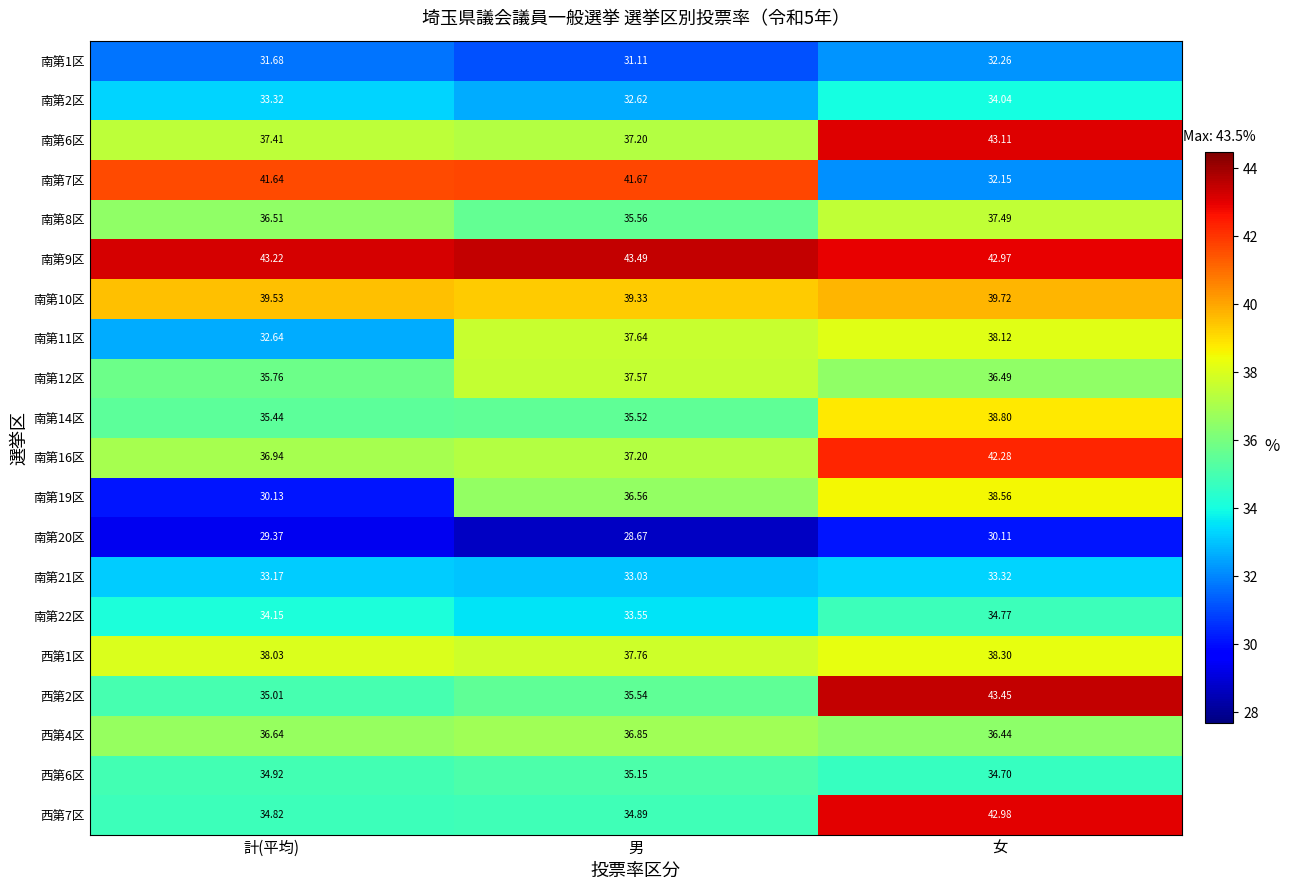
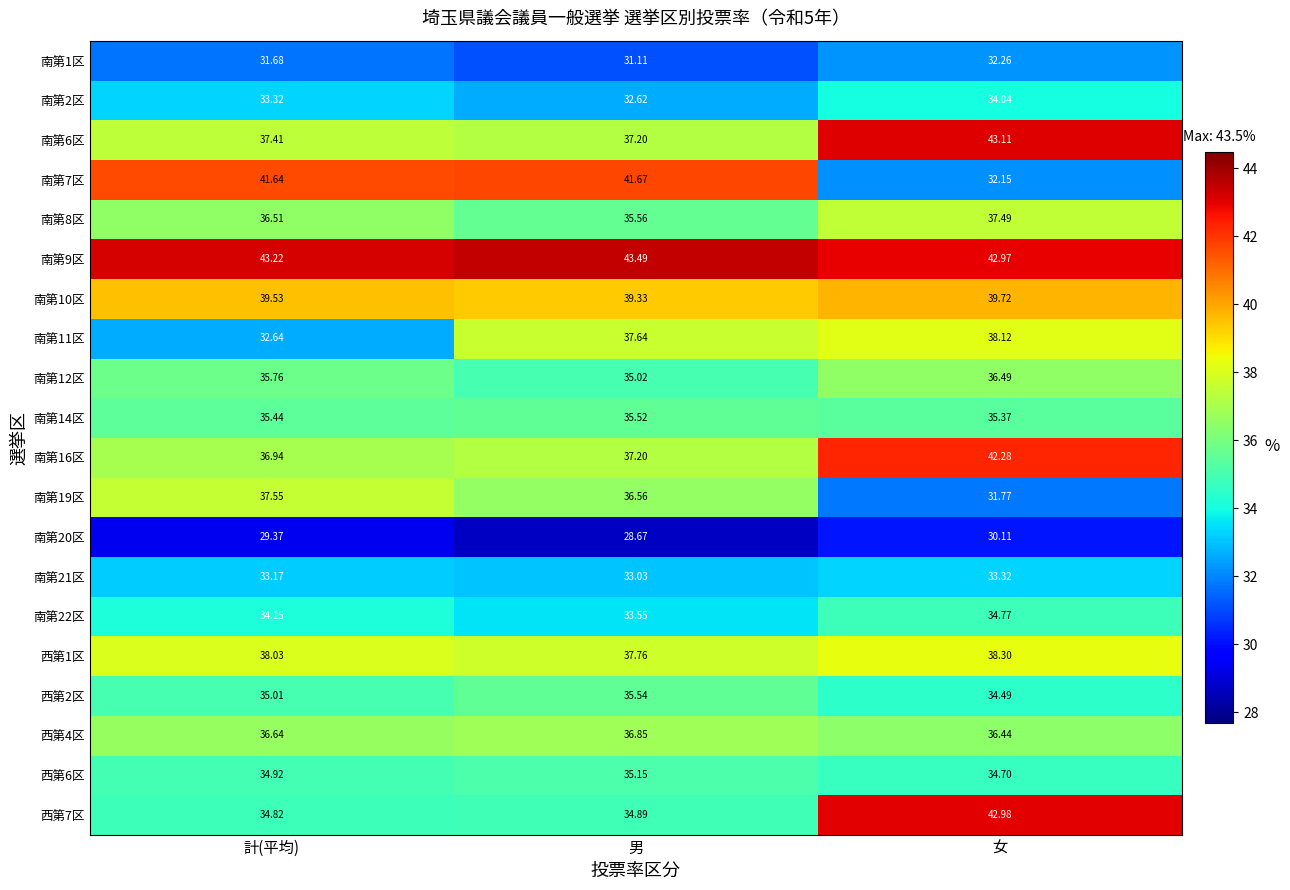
南第12区, 男: 37.57 -> 35.02
南第14区, 女: 38.80 -> 35.37
南第19区, 計(平均): 30.13 -> 37.55
南第19区, 女: 38.56 -> 31.77
西第2区, 女: 43.45 -> 34.49
